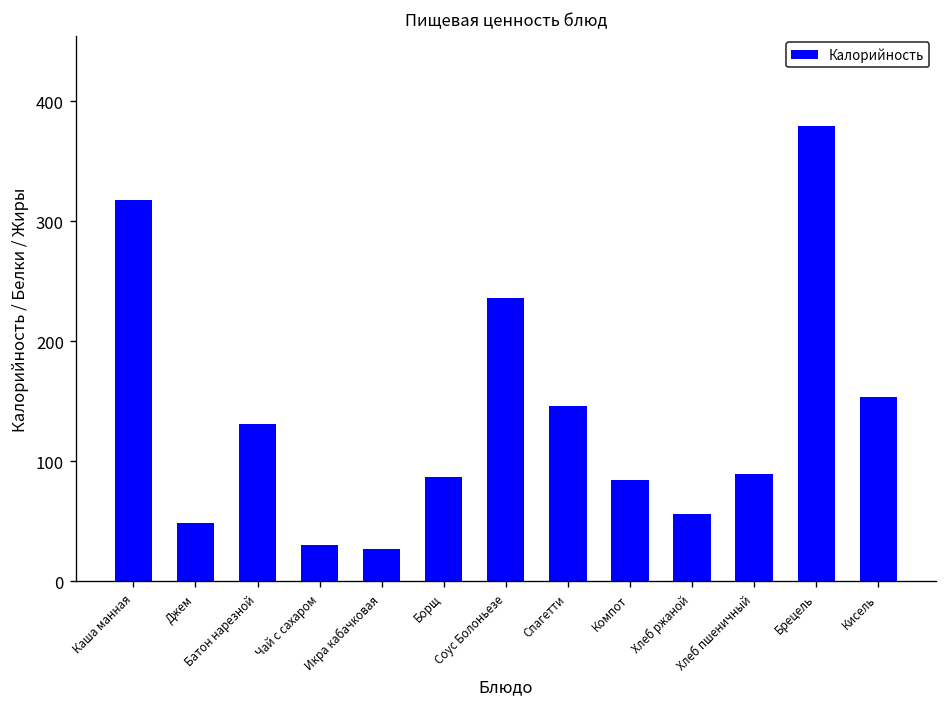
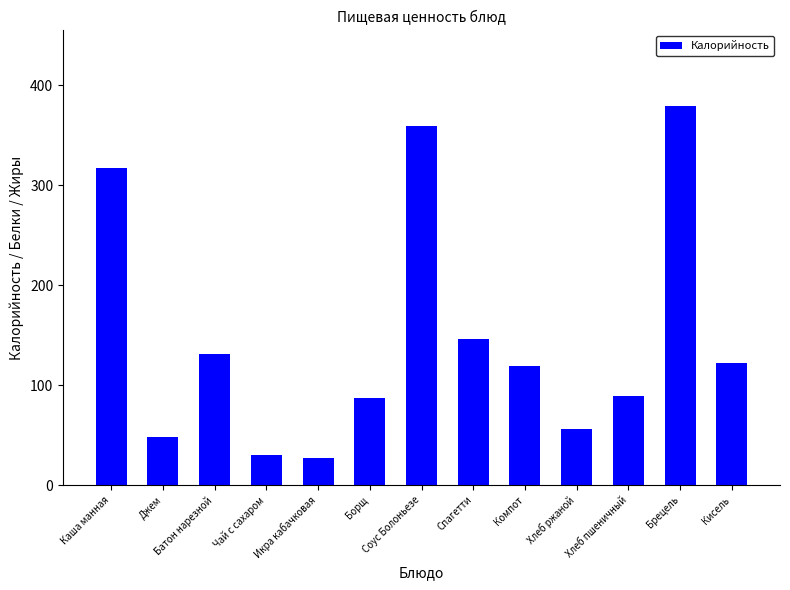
Соус Болоньезе: 240 -> 360
Компот: 80 -> 120
Кисель: 150 -> 120
